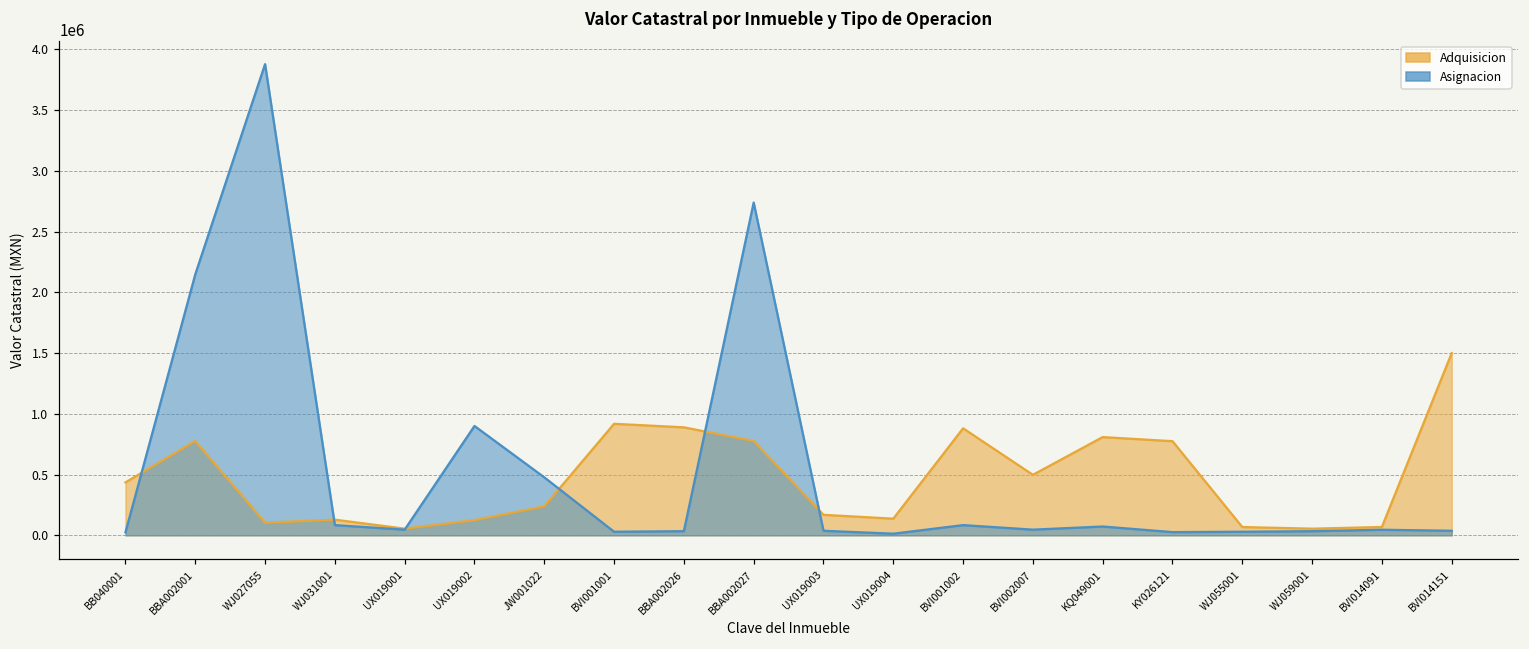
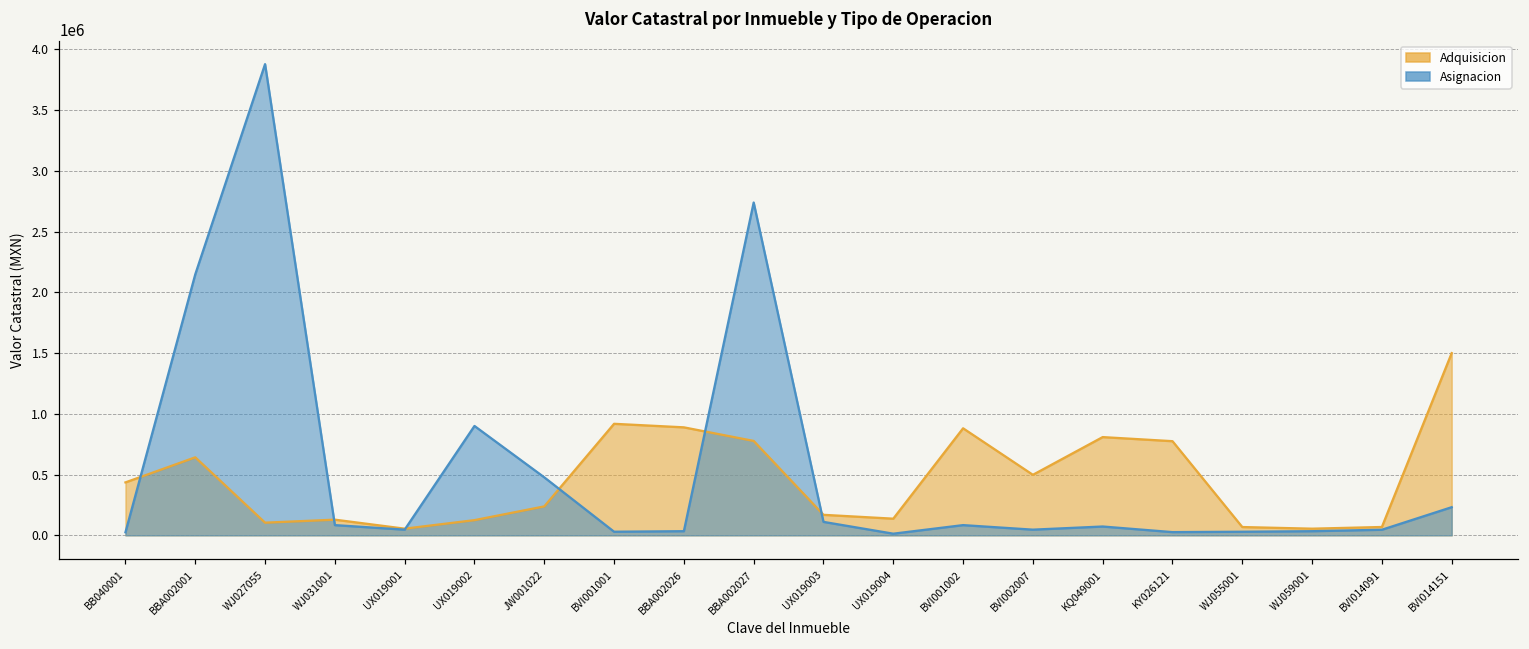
Adquisicion, BBA002001: 780000 -> 640000
Asignacion, UX019003: 40000 -> 110000
Asignacion, BVI014151: 40000 -> 230000
